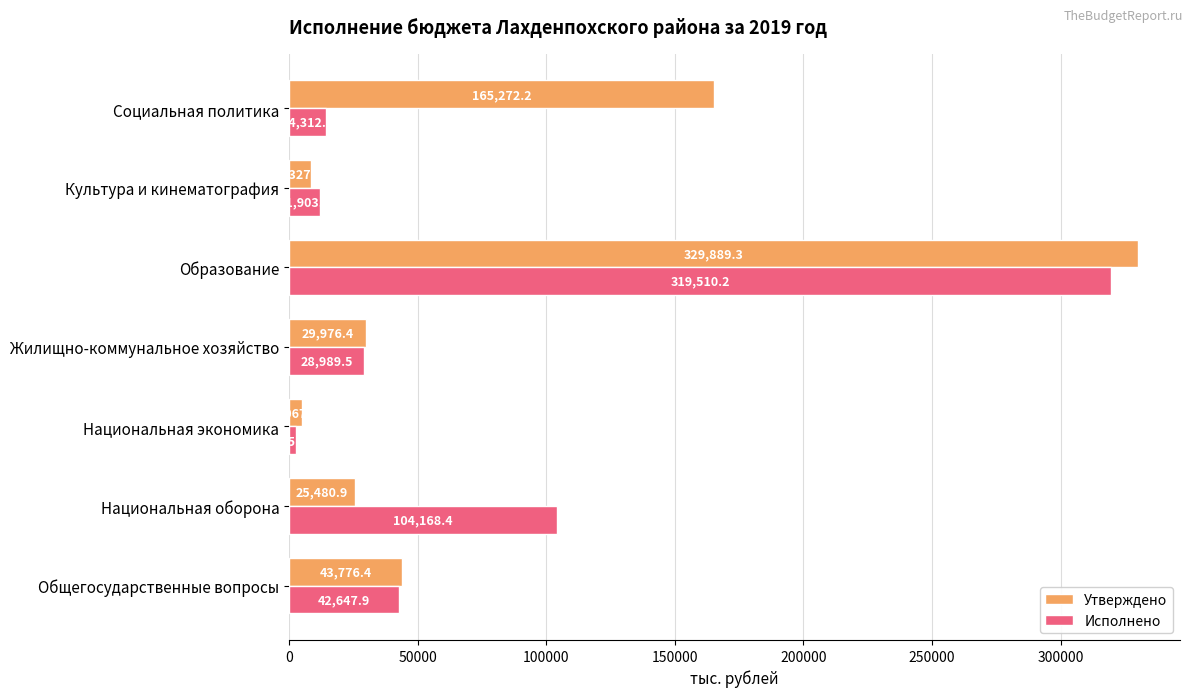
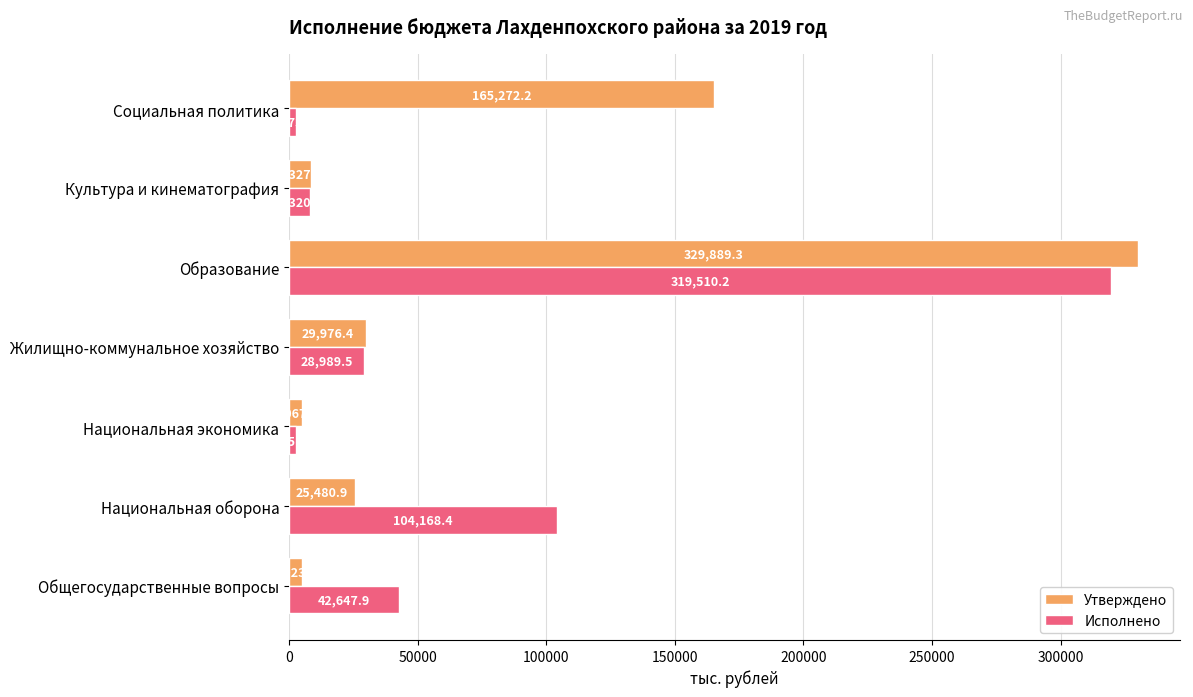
Исполнено, Социальная политика: 14000 -> 3000
Исполнено, Культура и кинематография: 12000 -> 8000
Утверждено, Общегосударственные вопросы: 44000 -> 5000
